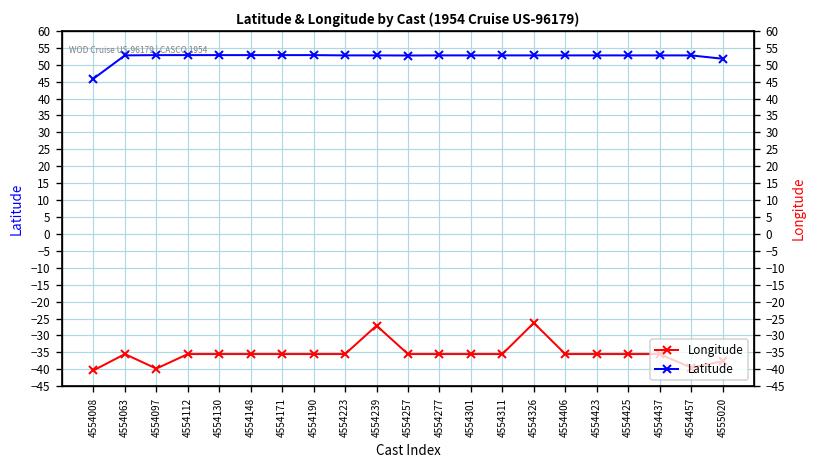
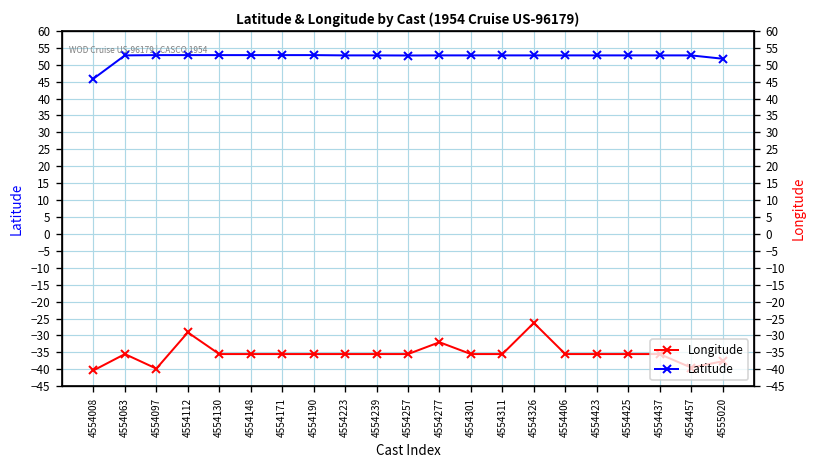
Longitude, 4554112: -36 -> -29
Longitude, 4554239: -27 -> -36
Longitude, 4554277: -36 -> -32
